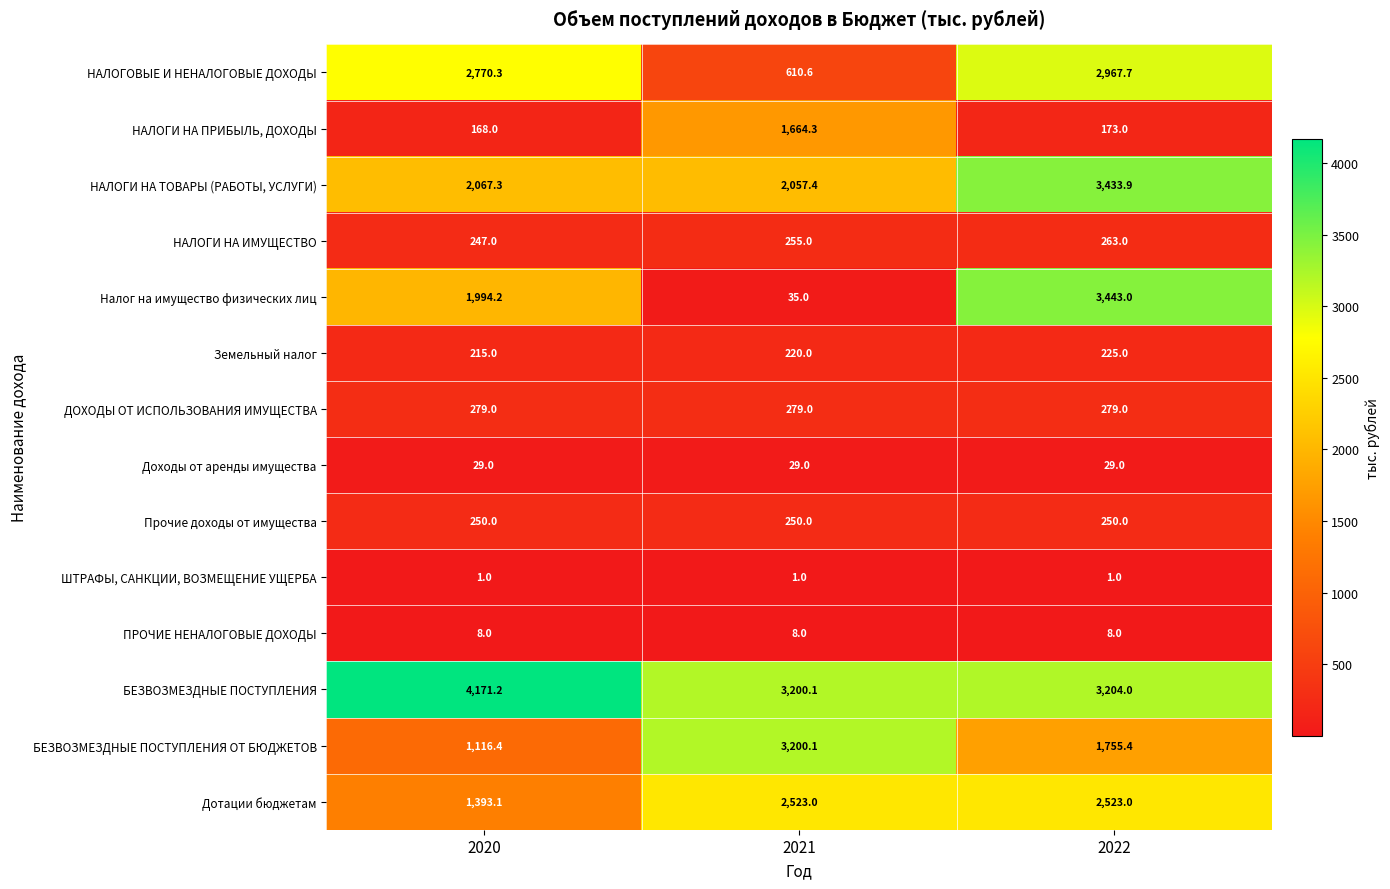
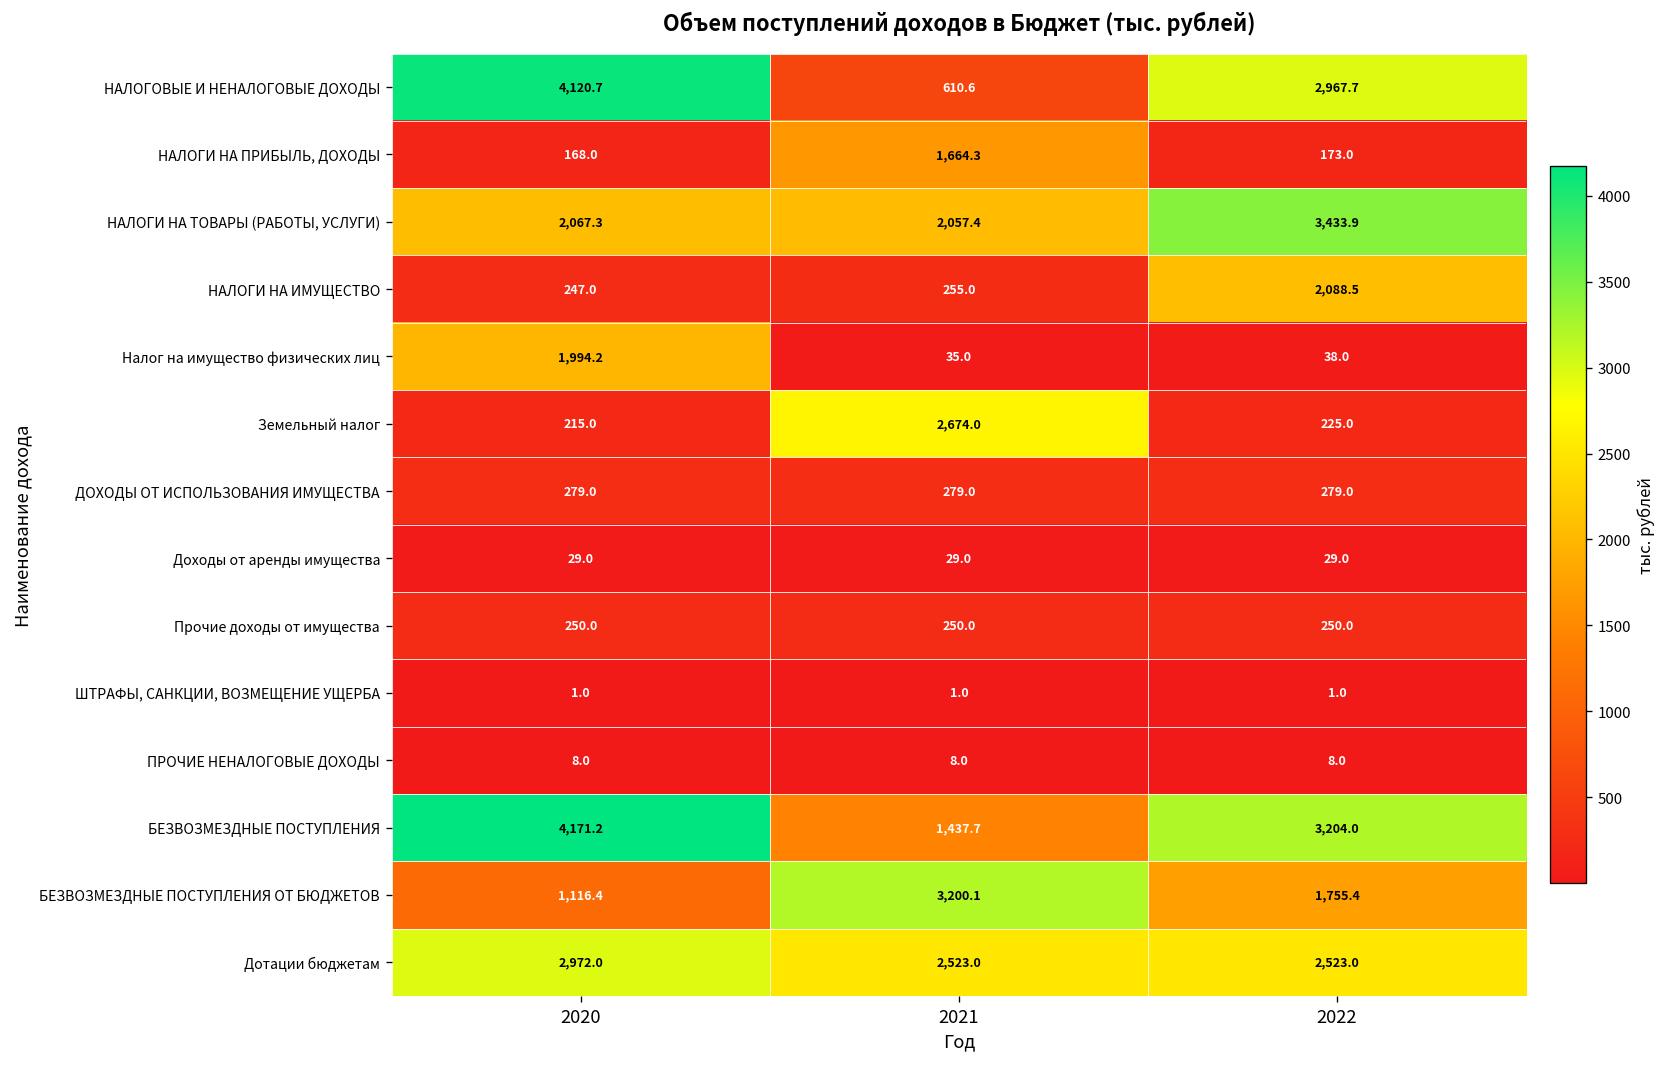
НАЛОГОВЫЕ И НЕНАЛОГОВЫЕ ДОХОДЫ, 2020: 2,770.3 -> 4,120.7
НАЛОГИ НА ИМУЩЕСТВО, 2022: 263.0 -> 2,088.5
Налог на имущество физических лиц, 2022: 3,443.0 -> 38.0
Земельный налог, 2021: 220.0 -> 2,674.0
БЕЗВОЗМЕЗДНЫЕ ПОСТУПЛЕНИЯ, 2021: 3,200.1 -> 1,437.7
Дотации бюджетам, 2020: 1,393.1 -> 2,972.0
